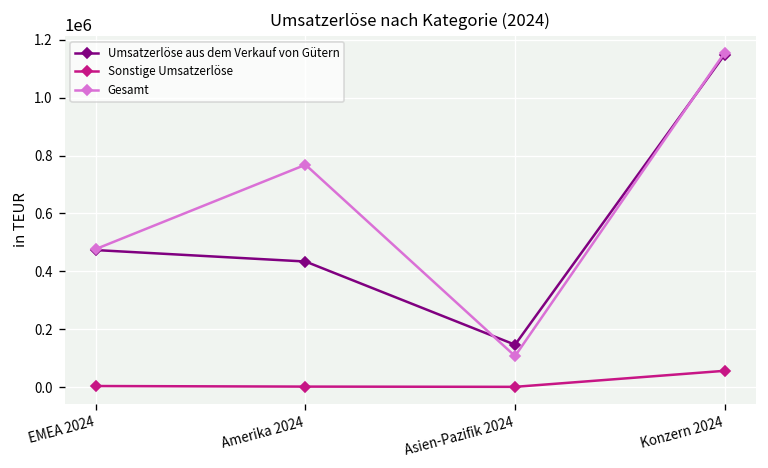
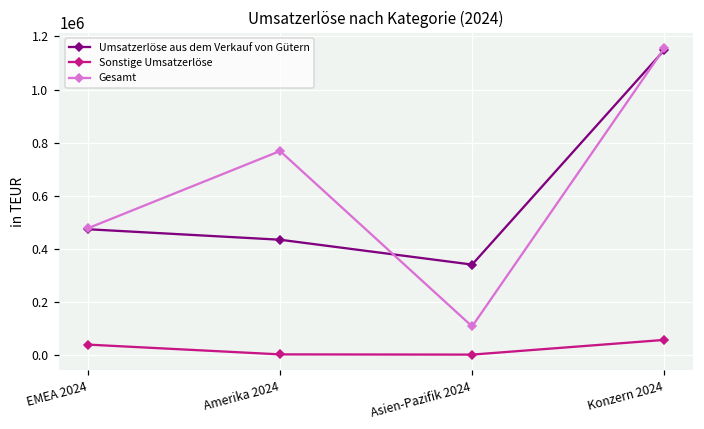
Sonstige Umsatzerlöse, EMEA 2024: 0 -> 40000
Umsatzerlöse aus dem Verkauf von Gütern, Asien-Pazifik 2024: 150000 -> 340000
